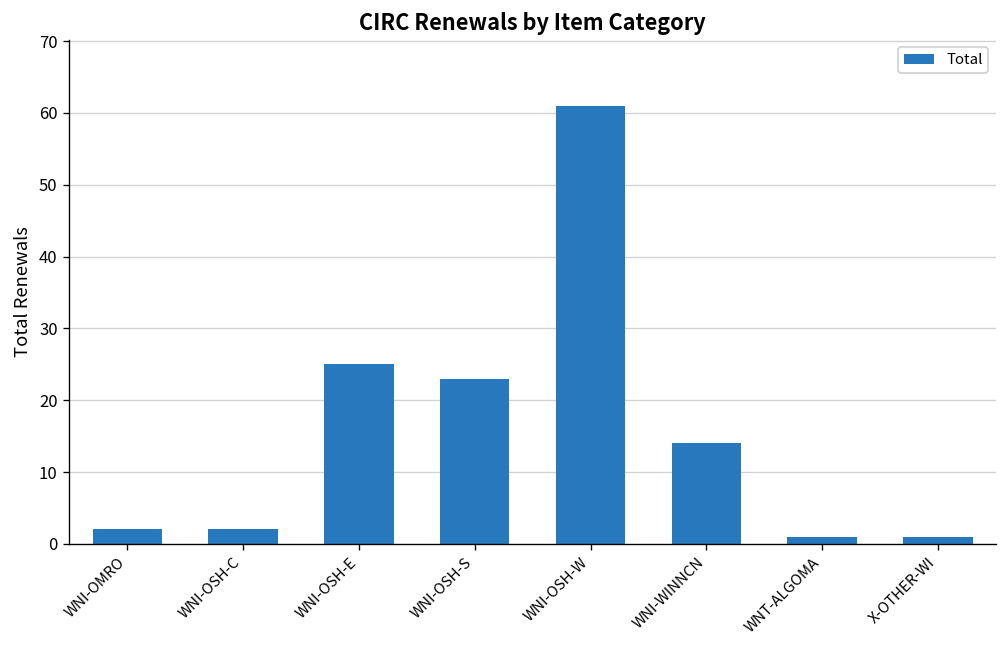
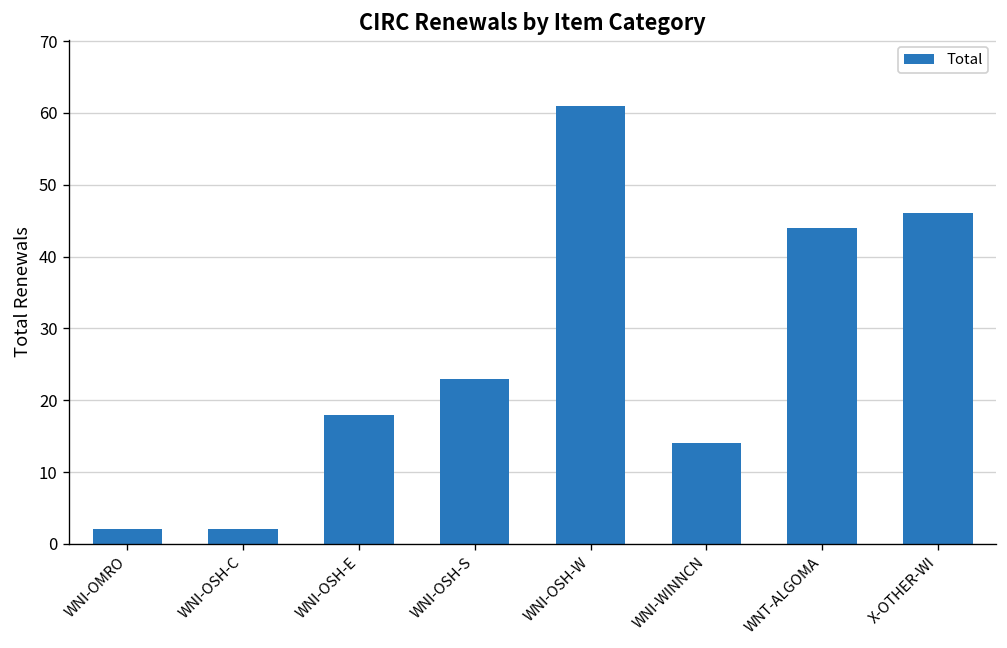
WNI-OSH-E: 25 -> 18
WNT-ALGOMA: 1 -> 44
X-OTHER-WI: 1 -> 46
